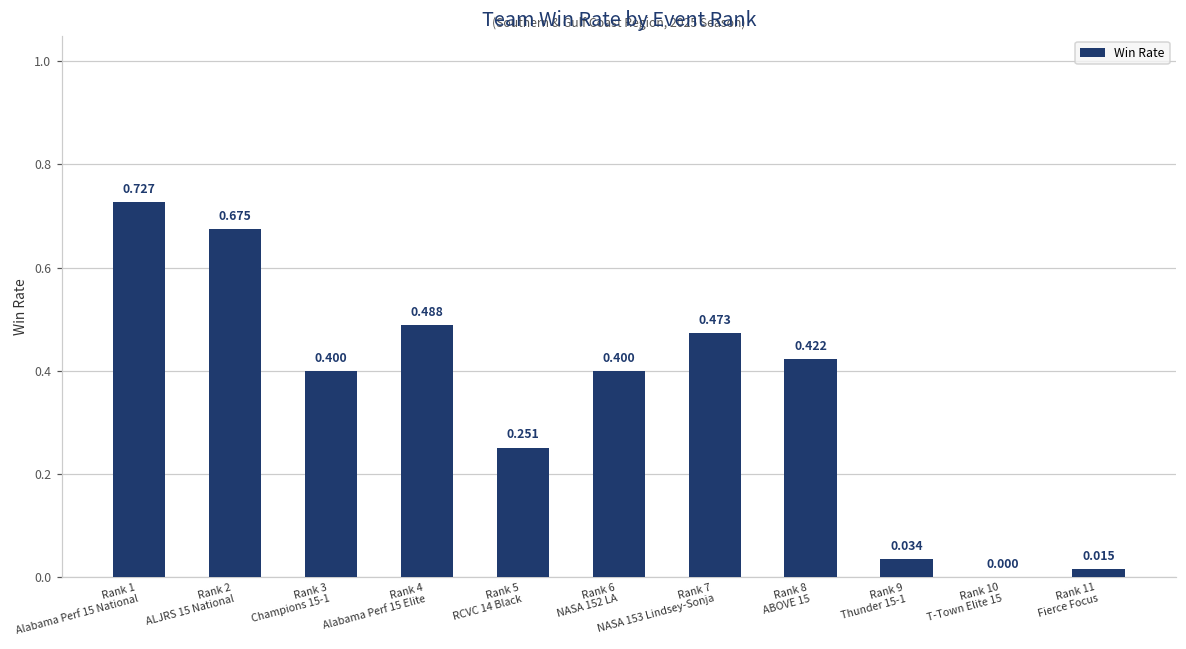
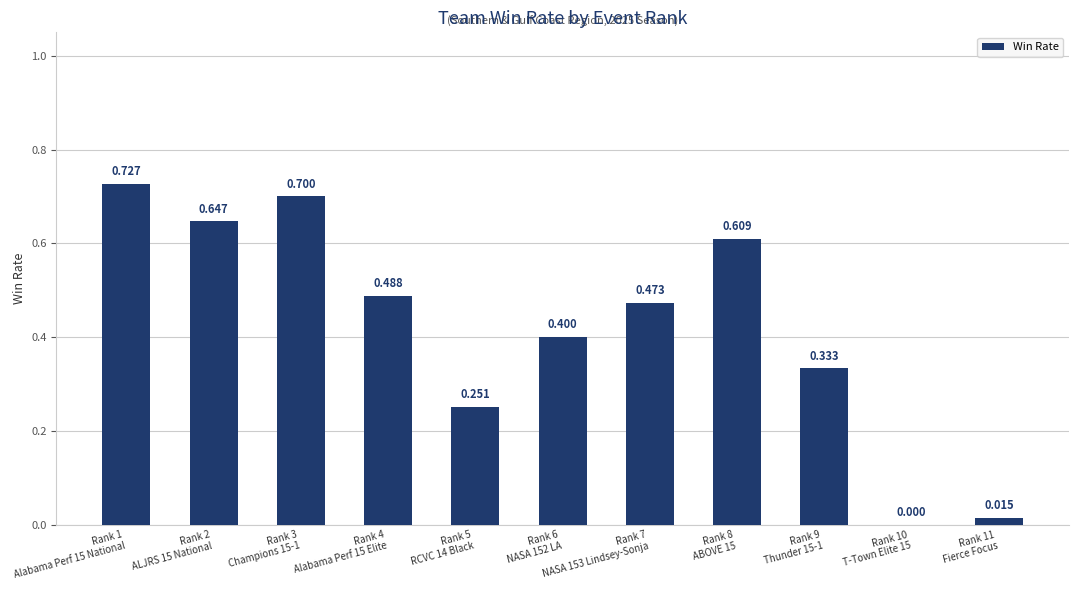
Rank 2 ALJRS 15 National: 0.675 -> 0.647
Rank 3 Champions 15-1: 0.400 -> 0.700
Rank 8 ABOVE 15: 0.422 -> 0.609
Rank 9 Thunder 15-1: 0.034 -> 0.333
